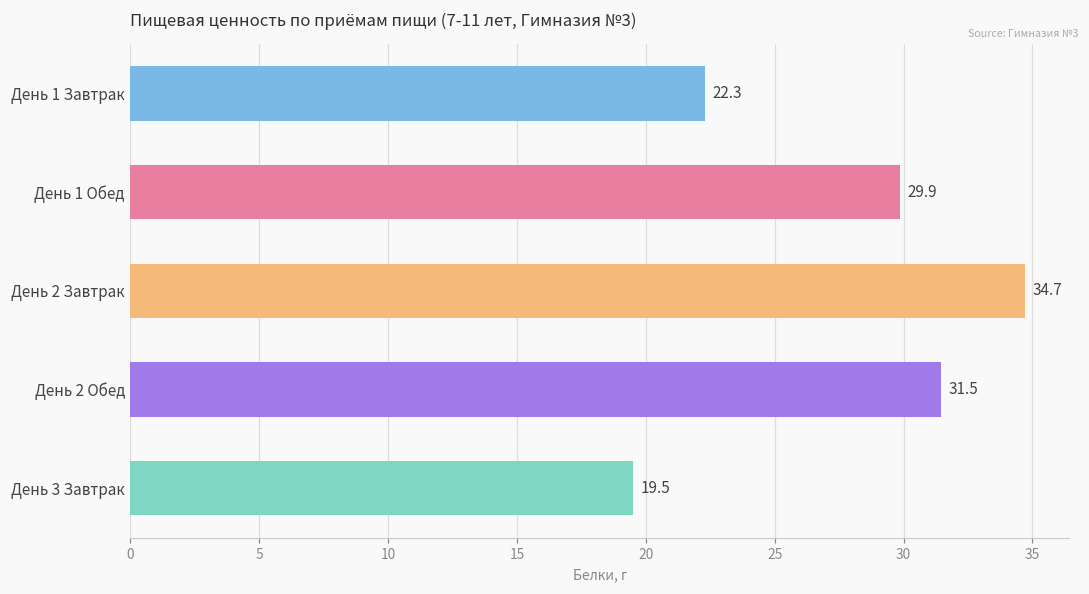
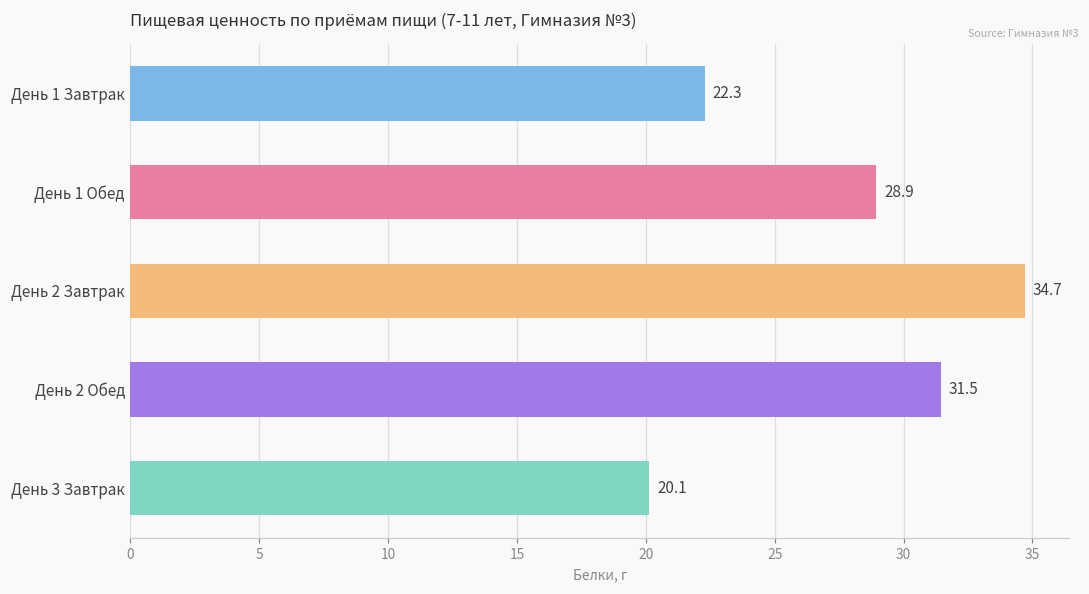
День 1 Обед: 29.9 -> 28.9
День 3 Завтрак: 19.5 -> 20.1
